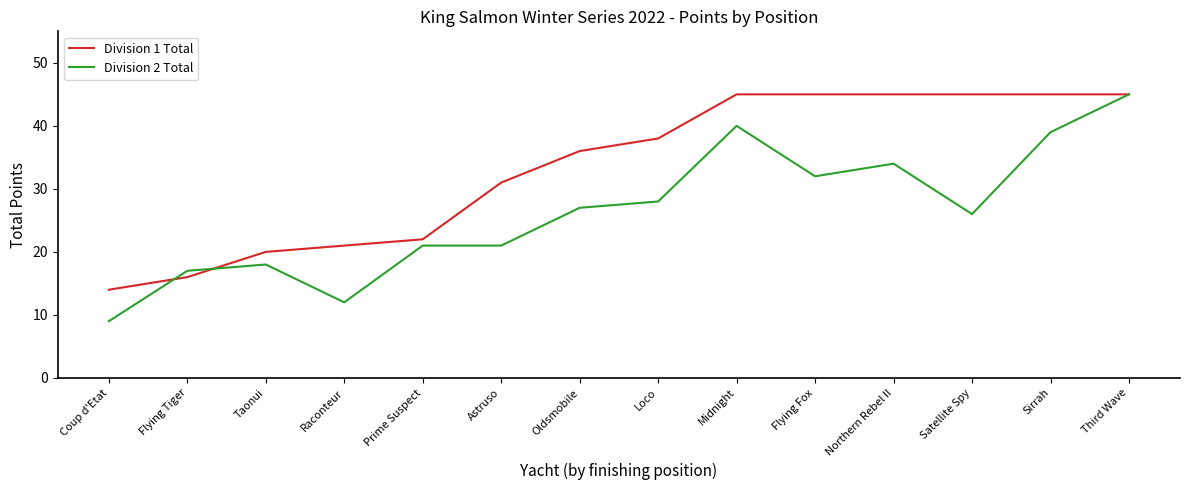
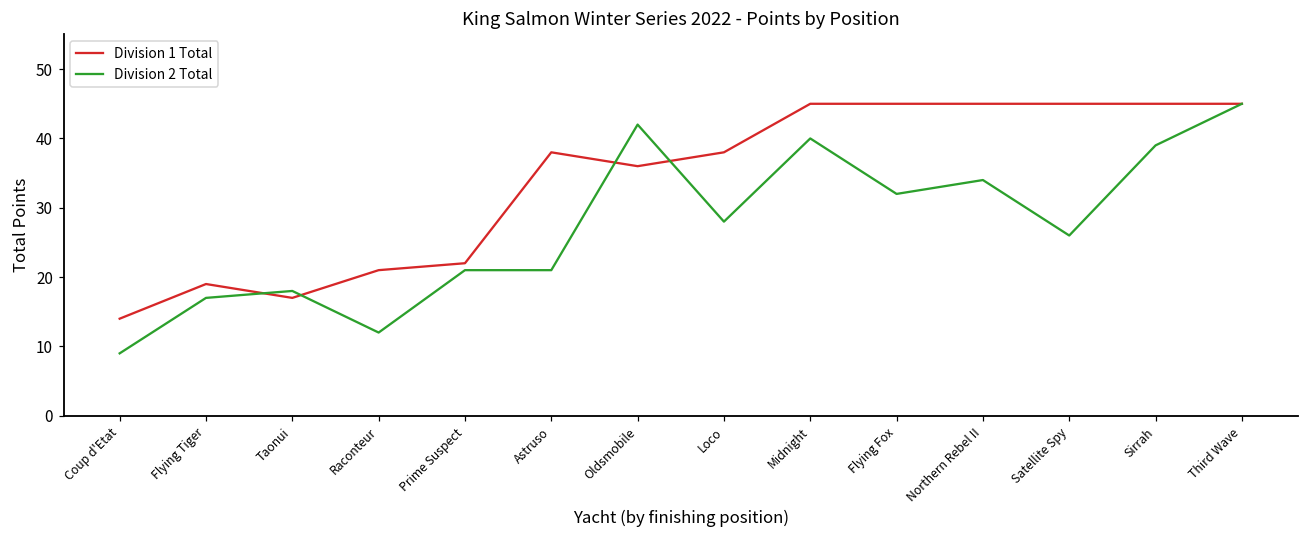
Division 1 Total, Flying Tiger: 16 -> 19
Division 1 Total, Taonui: 20 -> 17
Division 1 Total, Astruso: 31 -> 38
Division 2 Total, Oldsmobile: 27 -> 42
